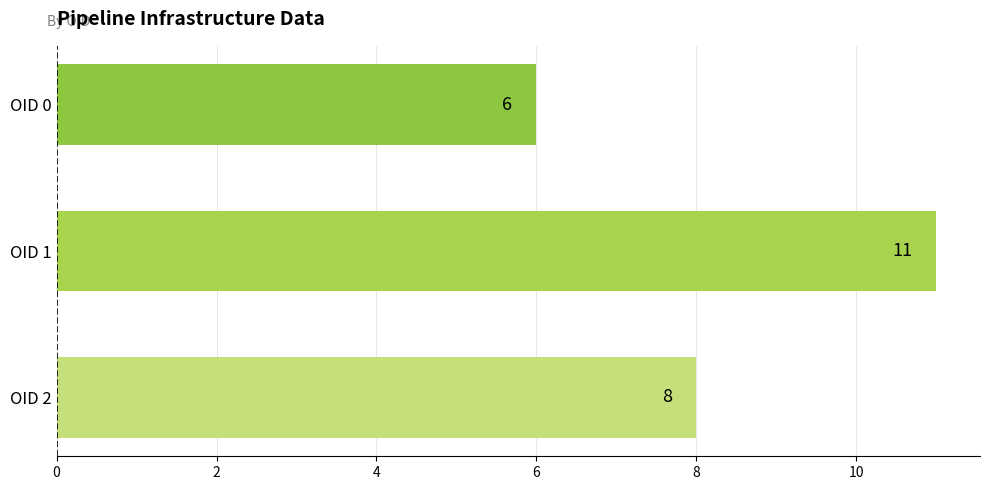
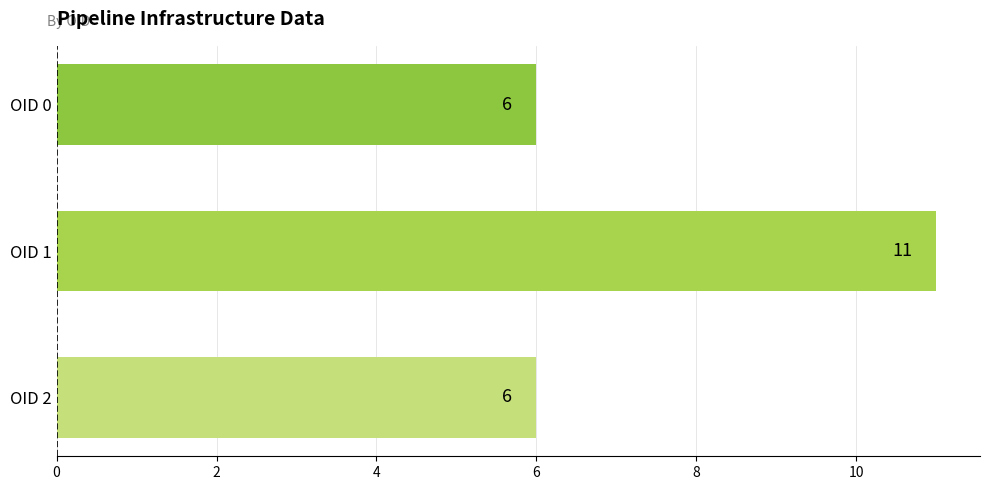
OID 2: 8 -> 6
